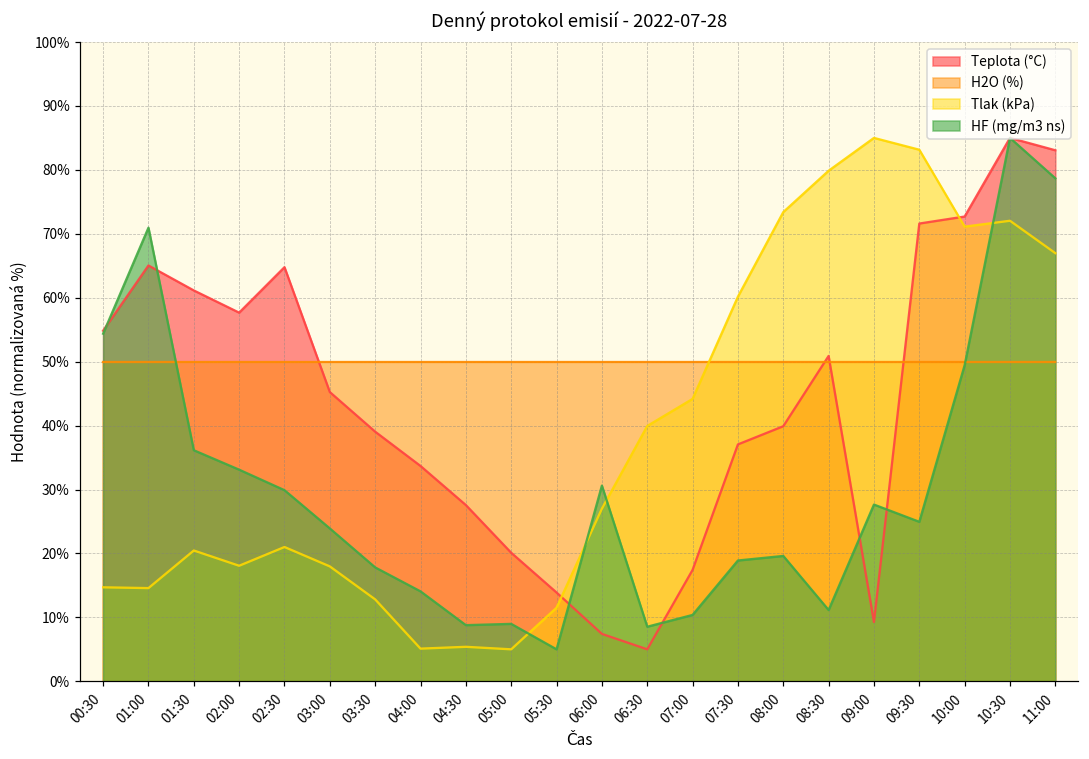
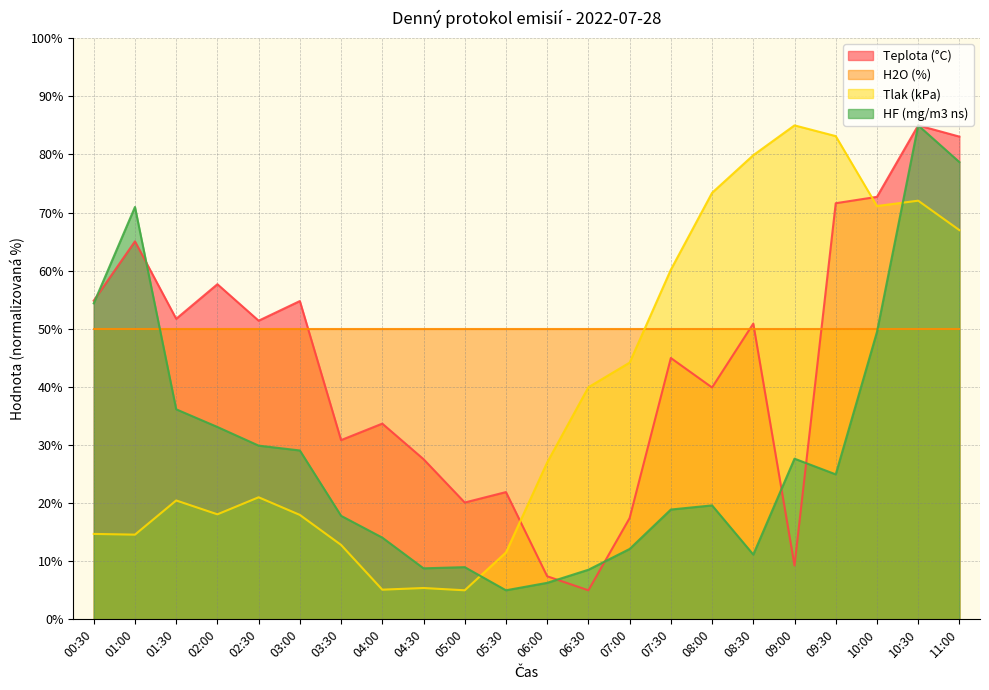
Teplota (°C), 01:30: 61% -> 52%
Teplota (°C), 02:30: 65% -> 51%
Teplota (°C), 03:00: 45% -> 55%
HF (mg/m3 ns), 03:00: 24% -> 29%
Teplota (°C), 03:30: 39% -> 31%
Teplota (°C), 05:30: 14% -> 22%
HF (mg/m3 ns), 06:00: 31% -> 6%
HF (mg/m3 ns), 07:00: 10% -> 12%
Teplota (°C), 07:30: 37% -> 45%
